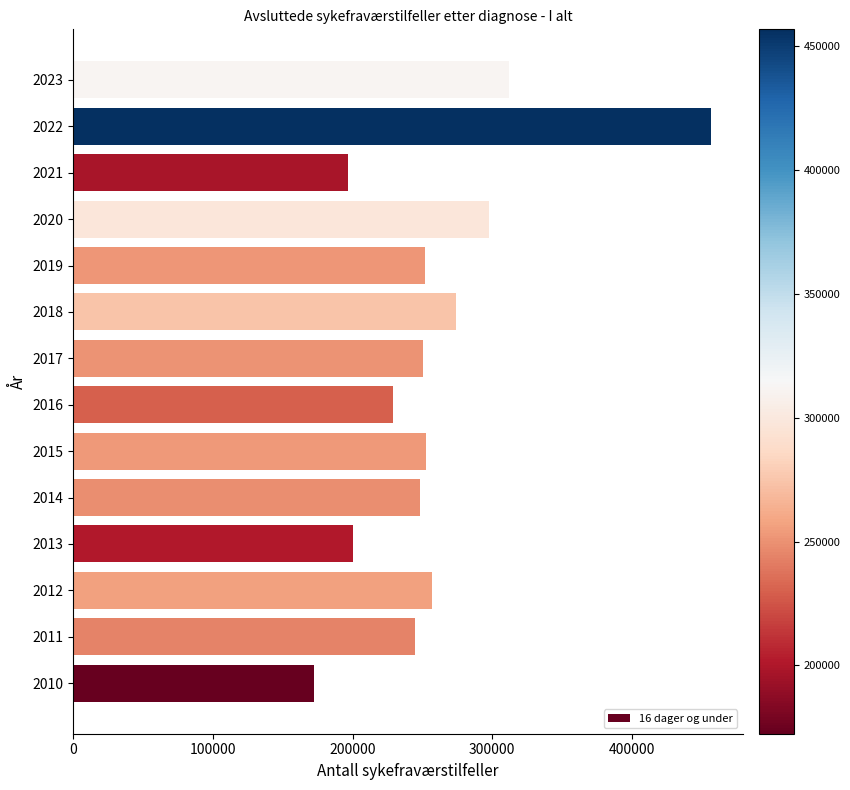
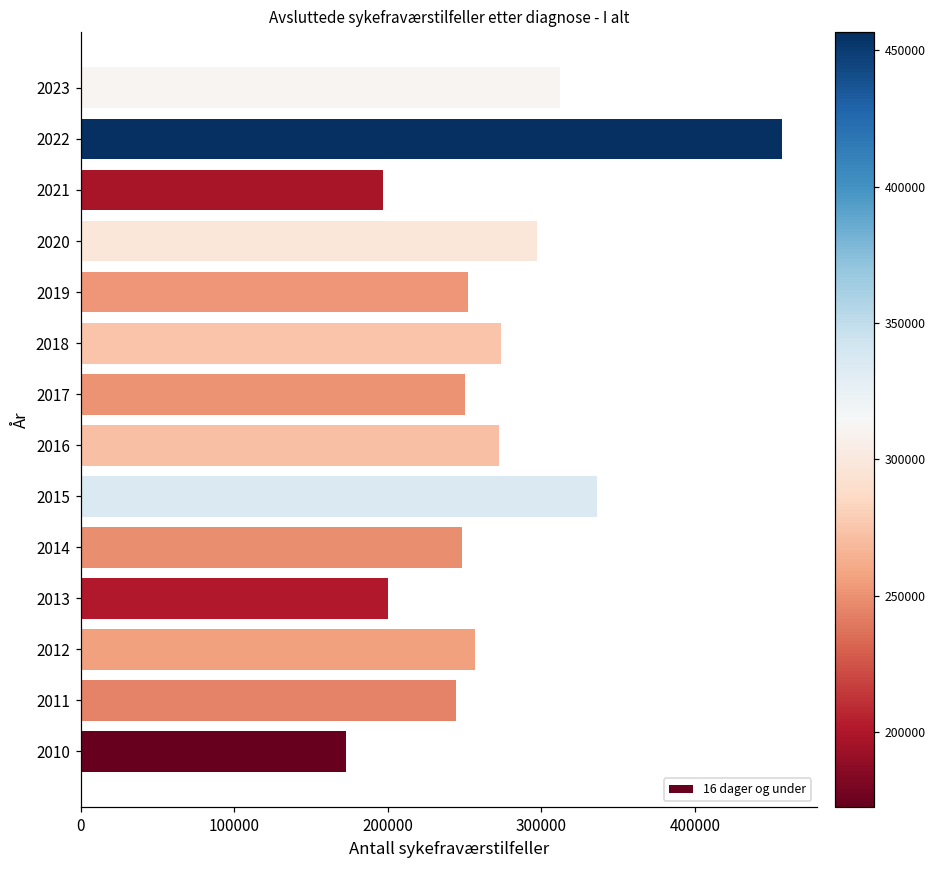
2016: 229000 -> 272000
2015: 253000 -> 336000
